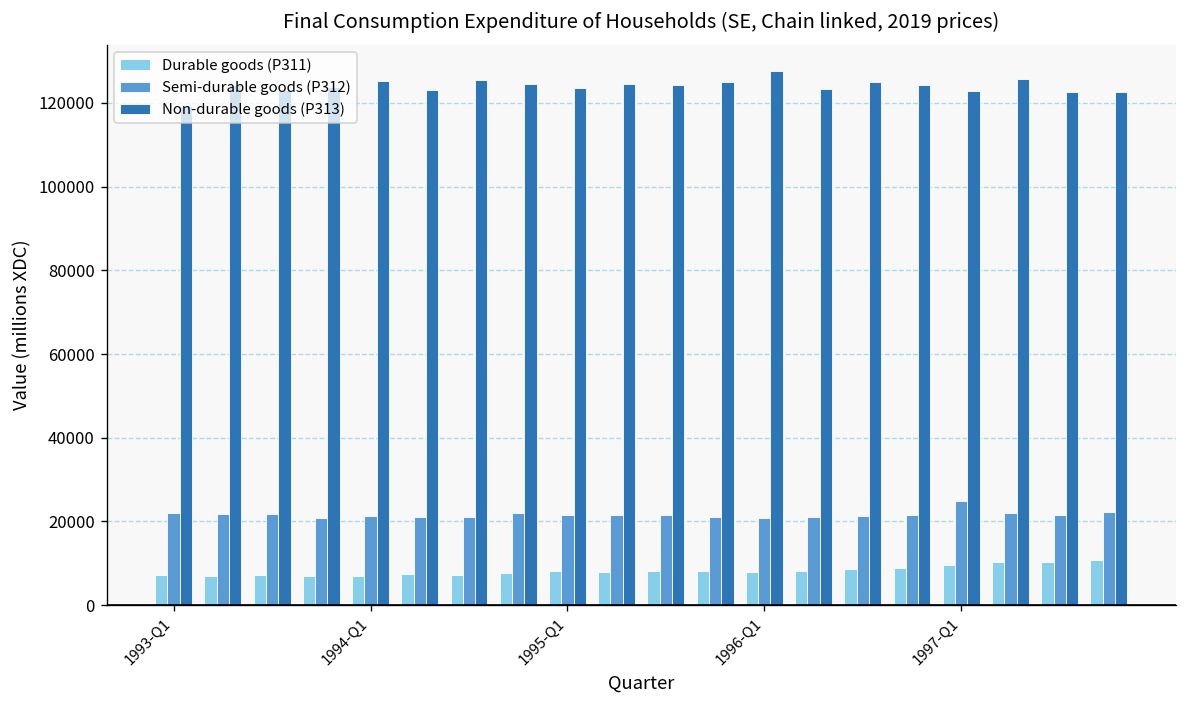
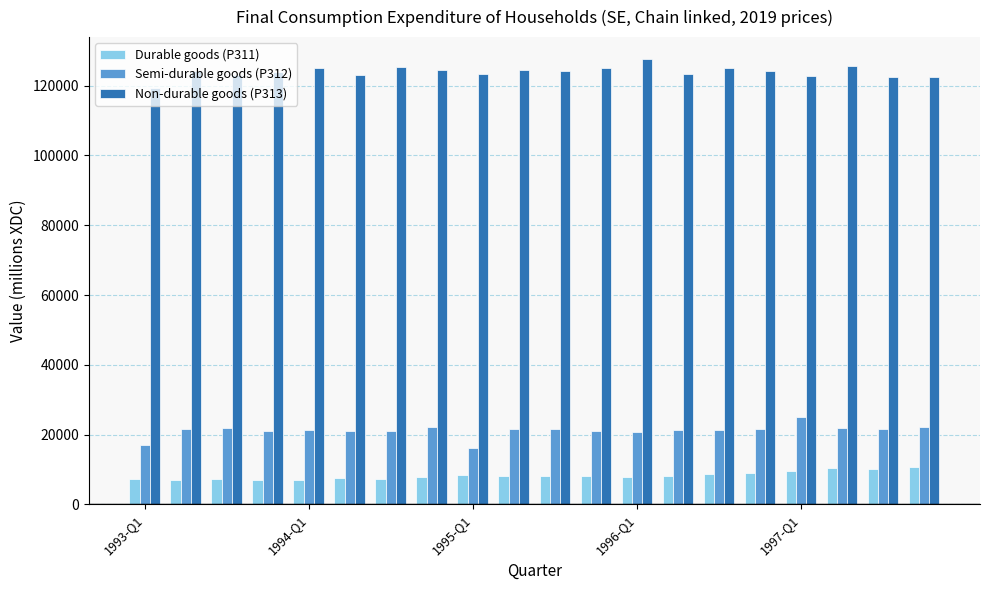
Semi-durable goods (P312), 1993-Q1: 22000 -> 17000
Semi-durable goods (P312), 1995-Q1: 22000 -> 16000
